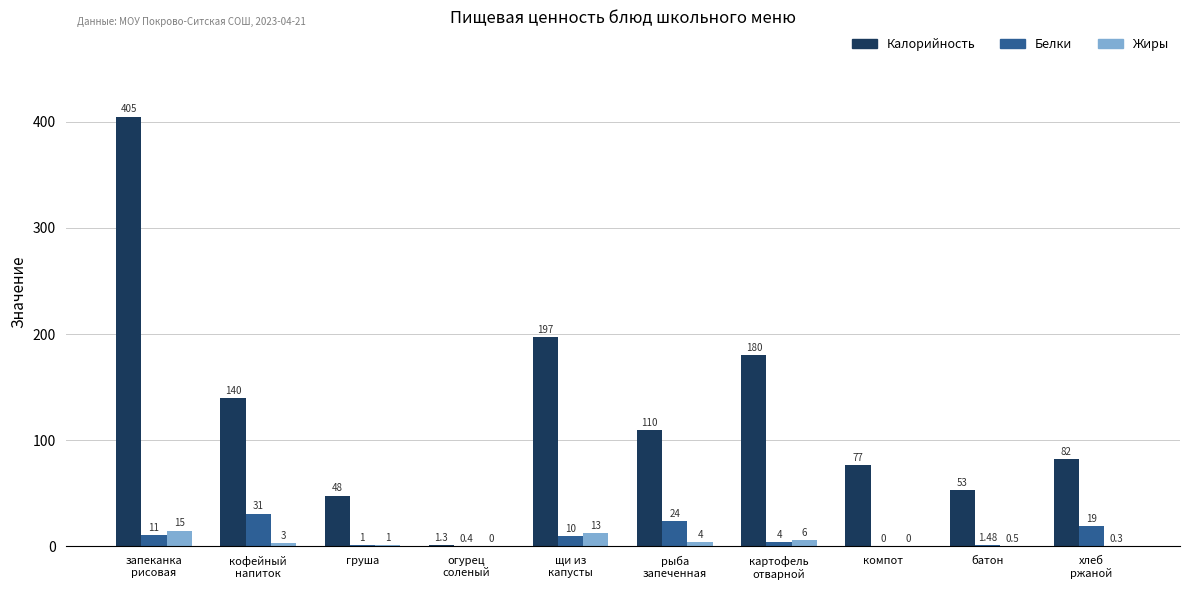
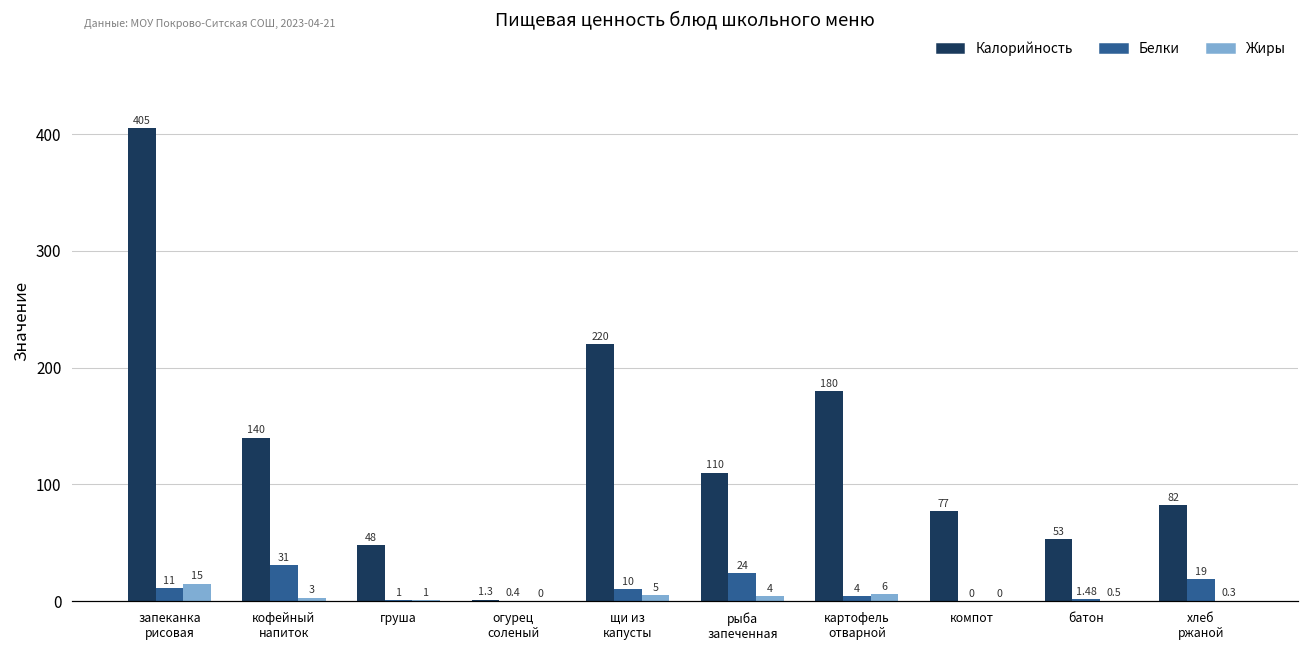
Калорийность, щи из капусты: 197 -> 220
Жиры, щи из капусты: 13 -> 5
